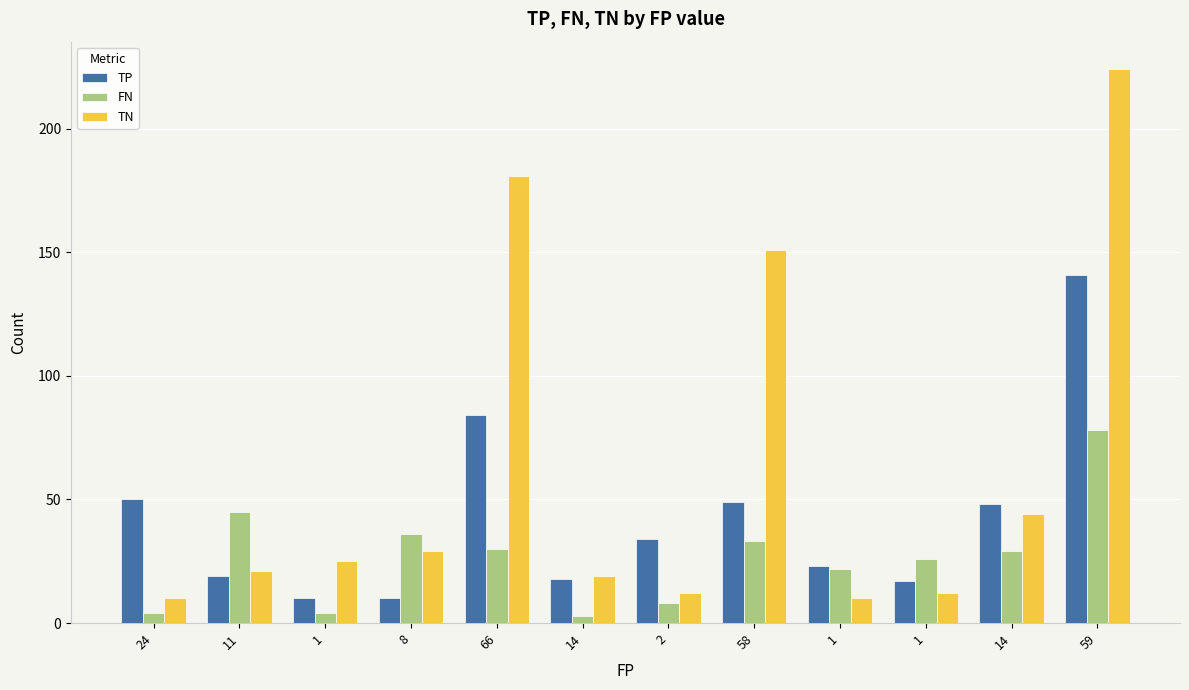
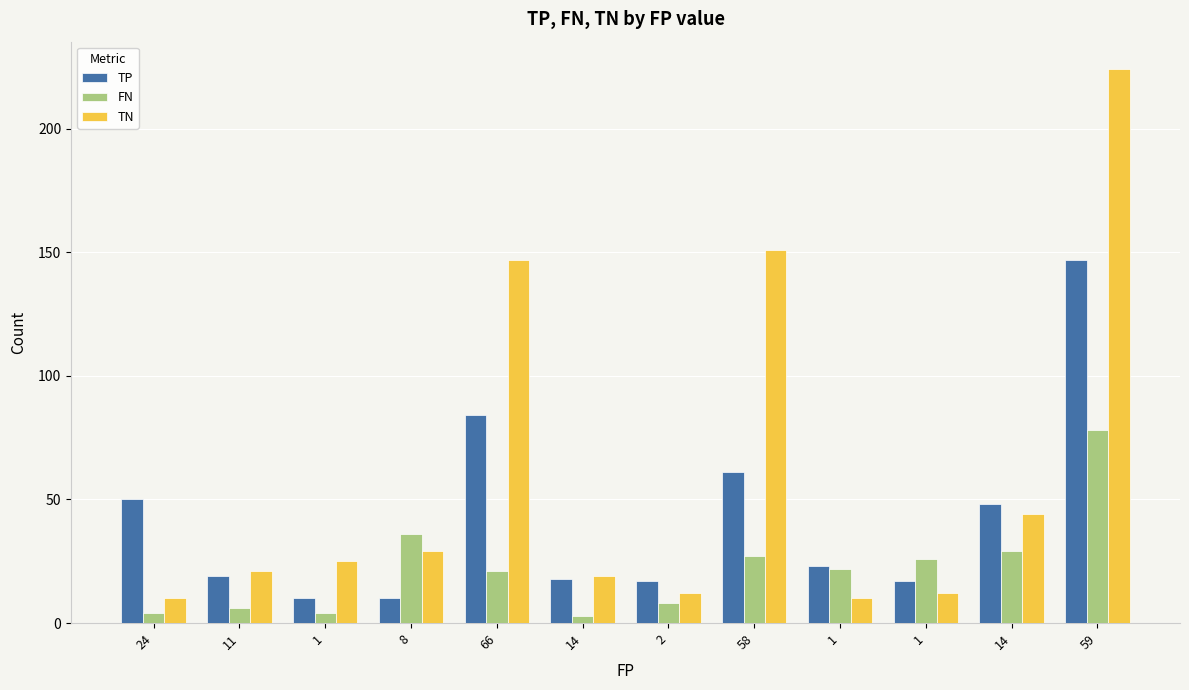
FN, 11: 45 -> 6
FN, 66: 30 -> 21
TN, 66: 181 -> 147
TP, 2: 34 -> 17
TP, 58: 49 -> 61
FN, 58: 33 -> 27
TP, 59: 141 -> 147
